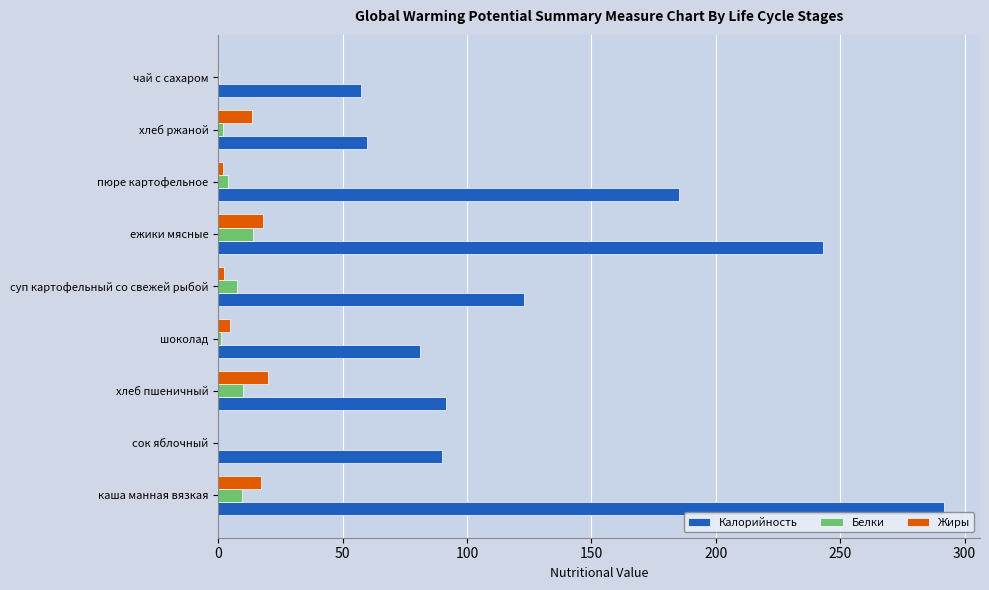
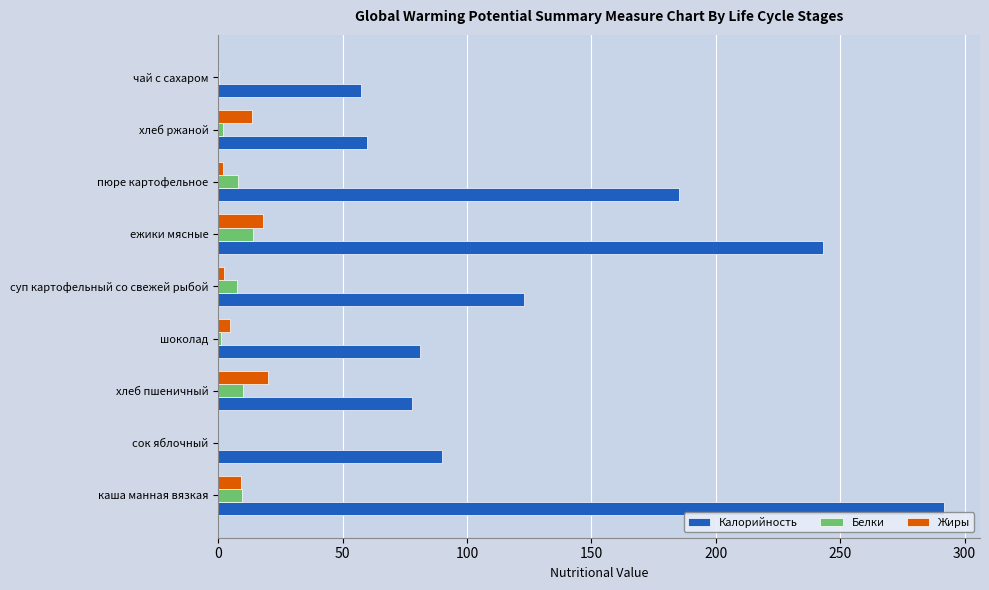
Белки, пюре картофельное: 4 -> 8
Калорийность, хлеб пшеничный: 92 -> 78
Жиры, каша манная вязкая: 17 -> 9
